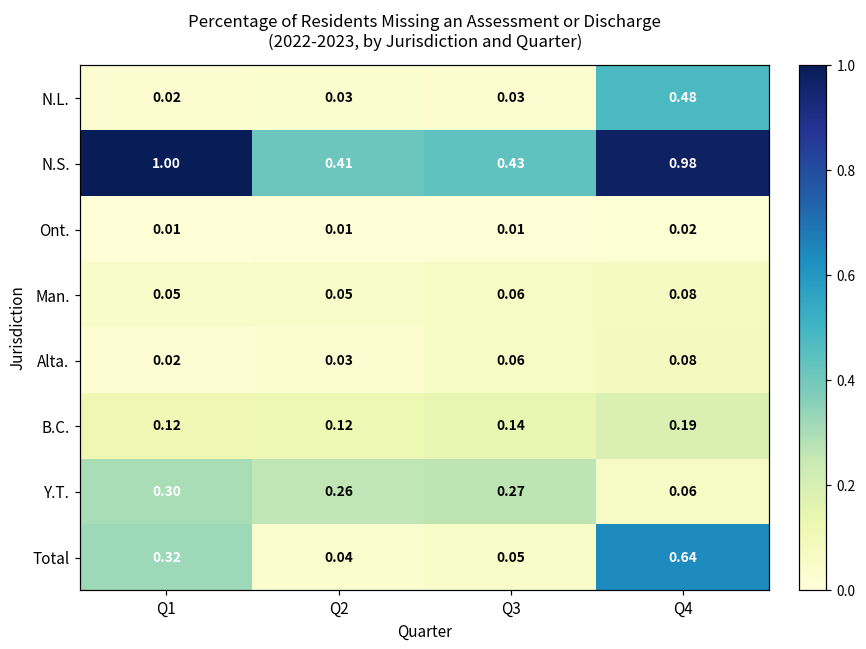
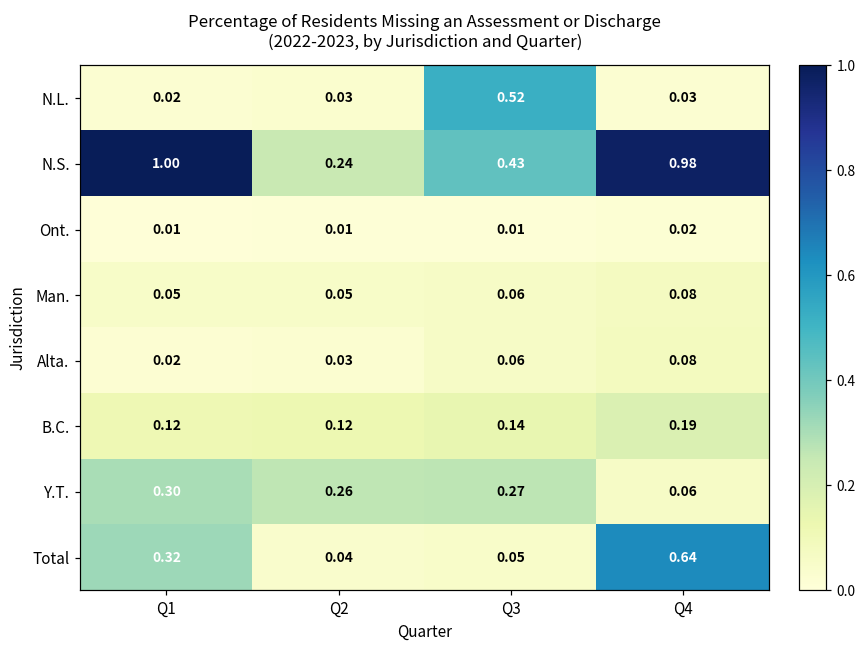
N.L., Q3: 0.03 -> 0.52
N.L., Q4: 0.48 -> 0.03
N.S., Q2: 0.41 -> 0.24
